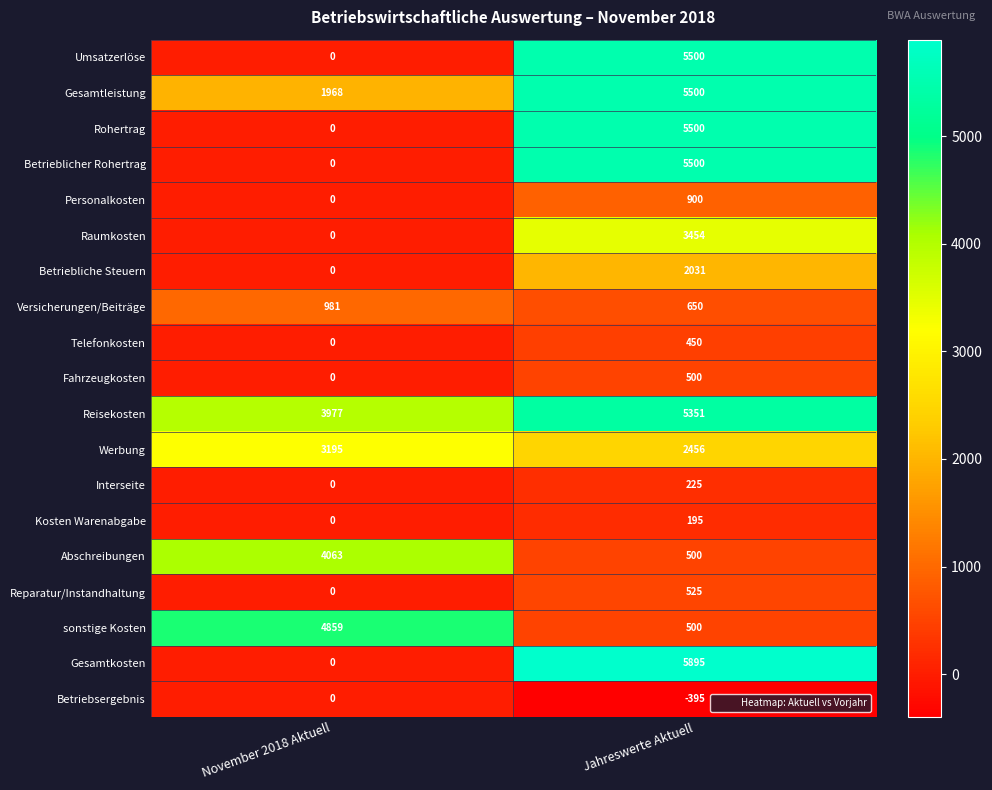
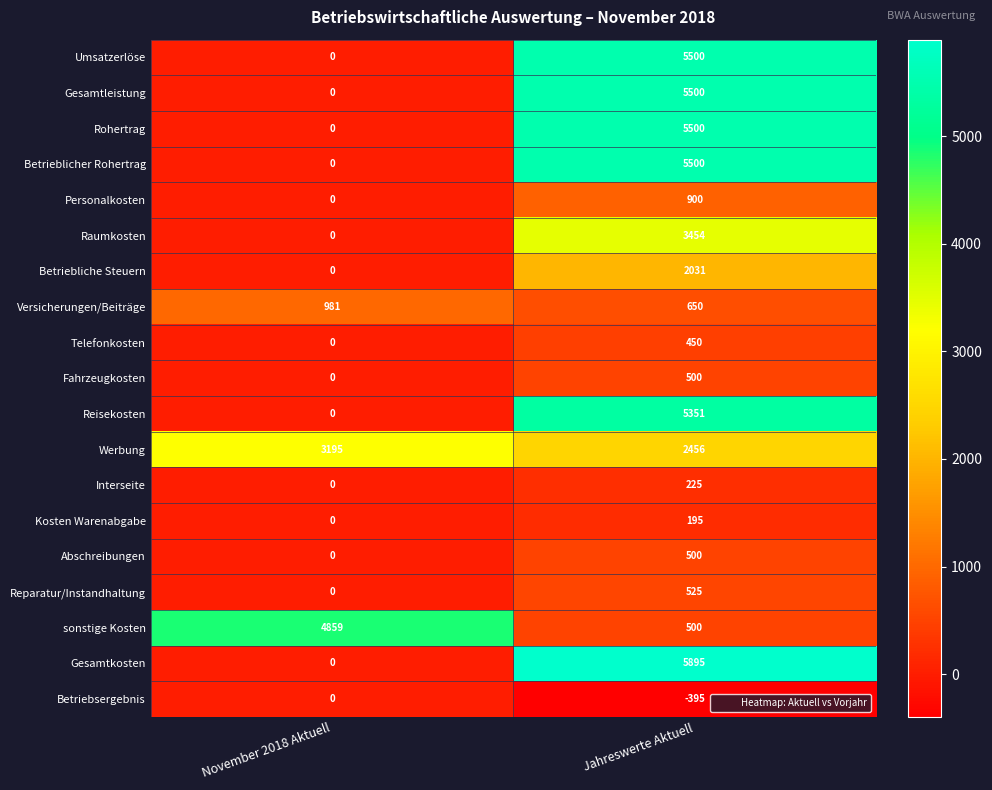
Gesamtleistung, November 2018 Aktuell: 1968 -> 0
Reisekosten, November 2018 Aktuell: 3977 -> 0
Abschreibungen, November 2018 Aktuell: 4063 -> 0
